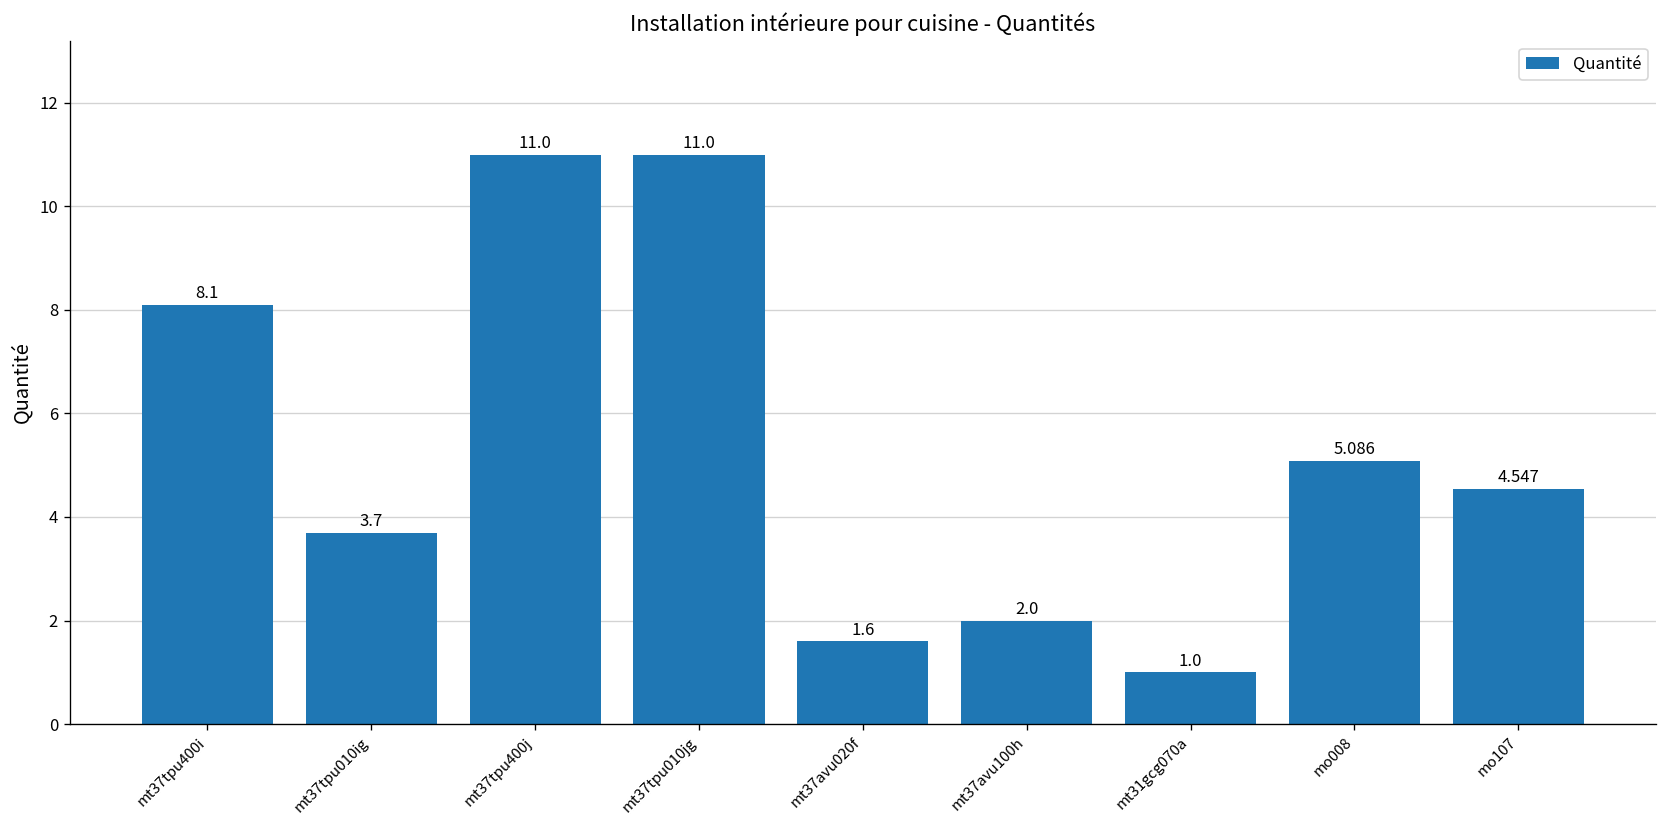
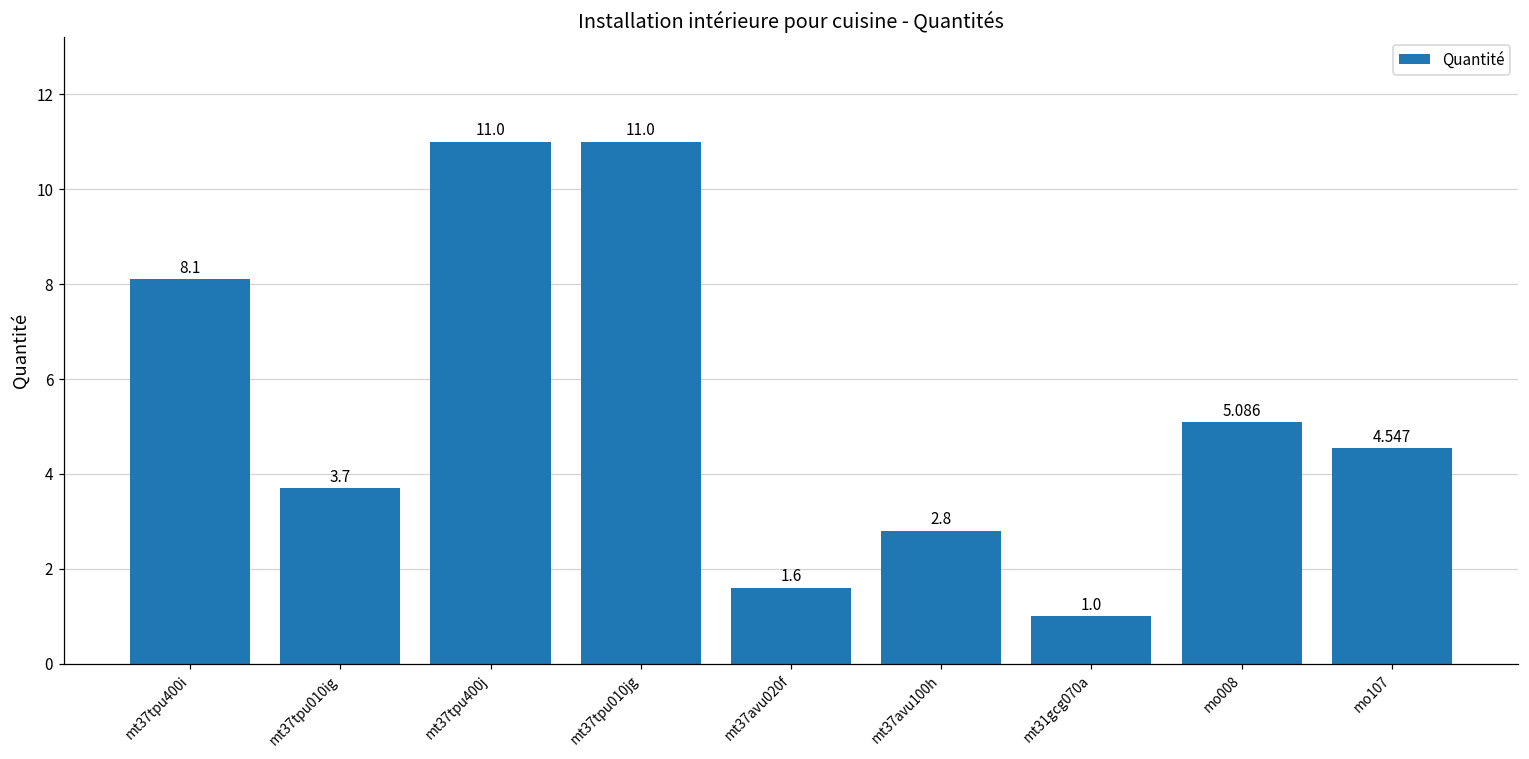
mt37avu100h: 2.0 -> 2.8
